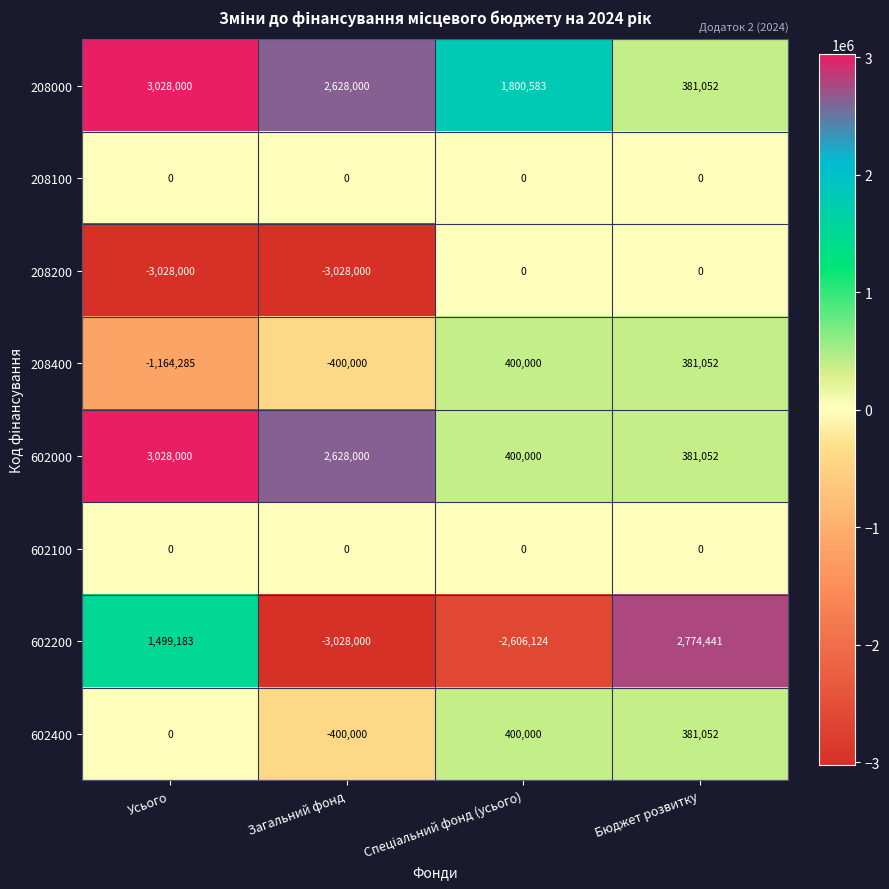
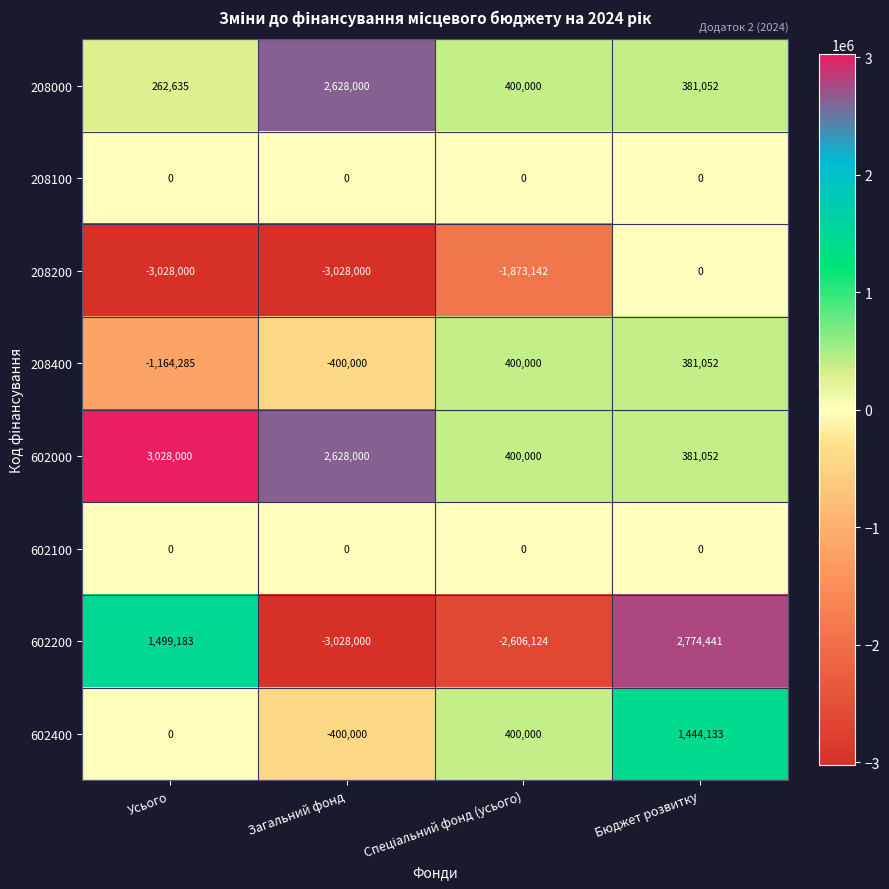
208000, Усього: 3,028,000 -> 262,635
208000, Спеціальний фонд (усього): 1,800,583 -> 400,000
208200, Спеціальний фонд (усього): 0 -> -1,873,142
602400, Бюджет розвитку: 381,052 -> 1,444,133
